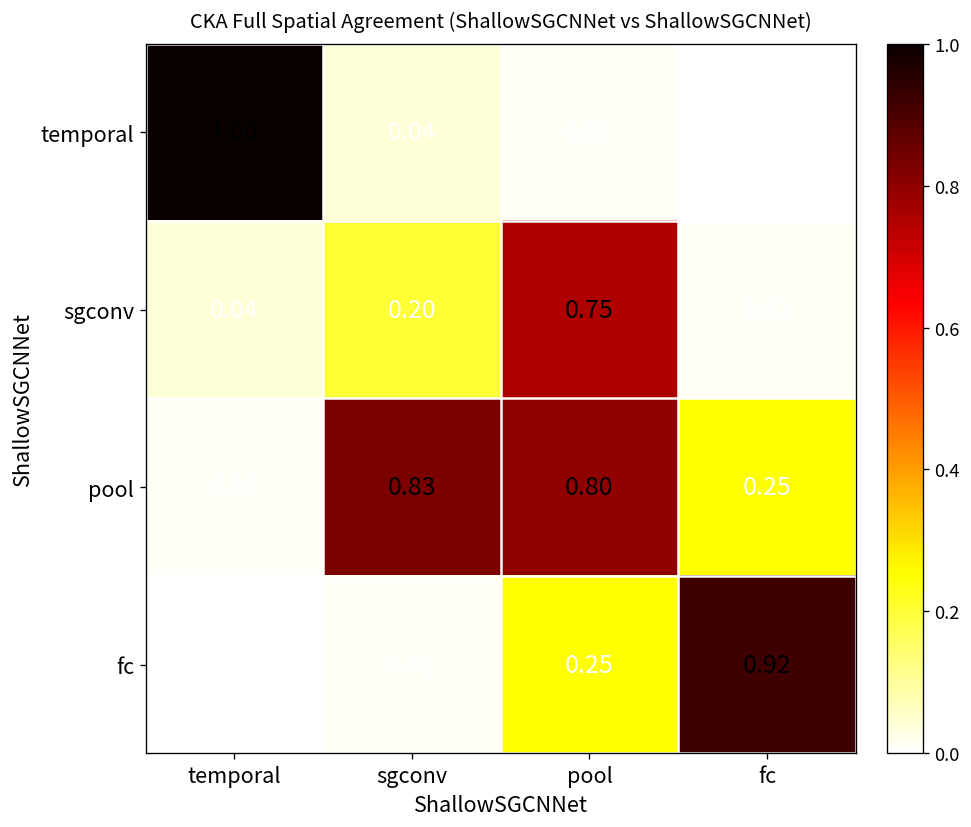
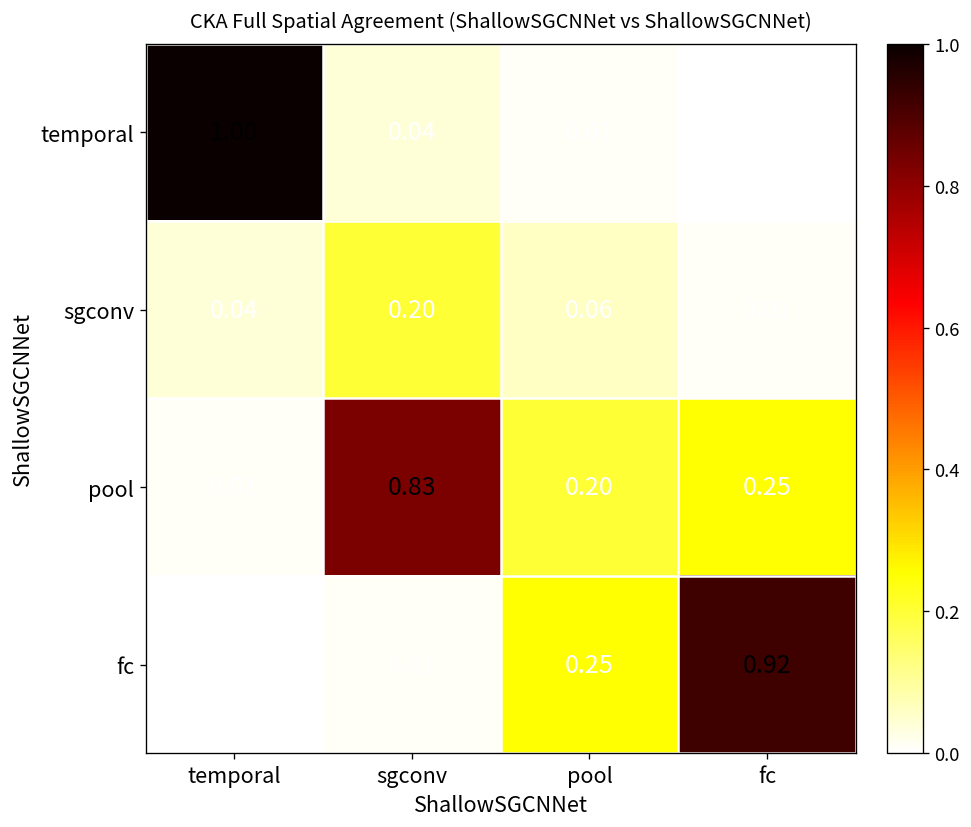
sgconv, pool: 0.75 -> 0.06
pool, pool: 0.80 -> 0.20
